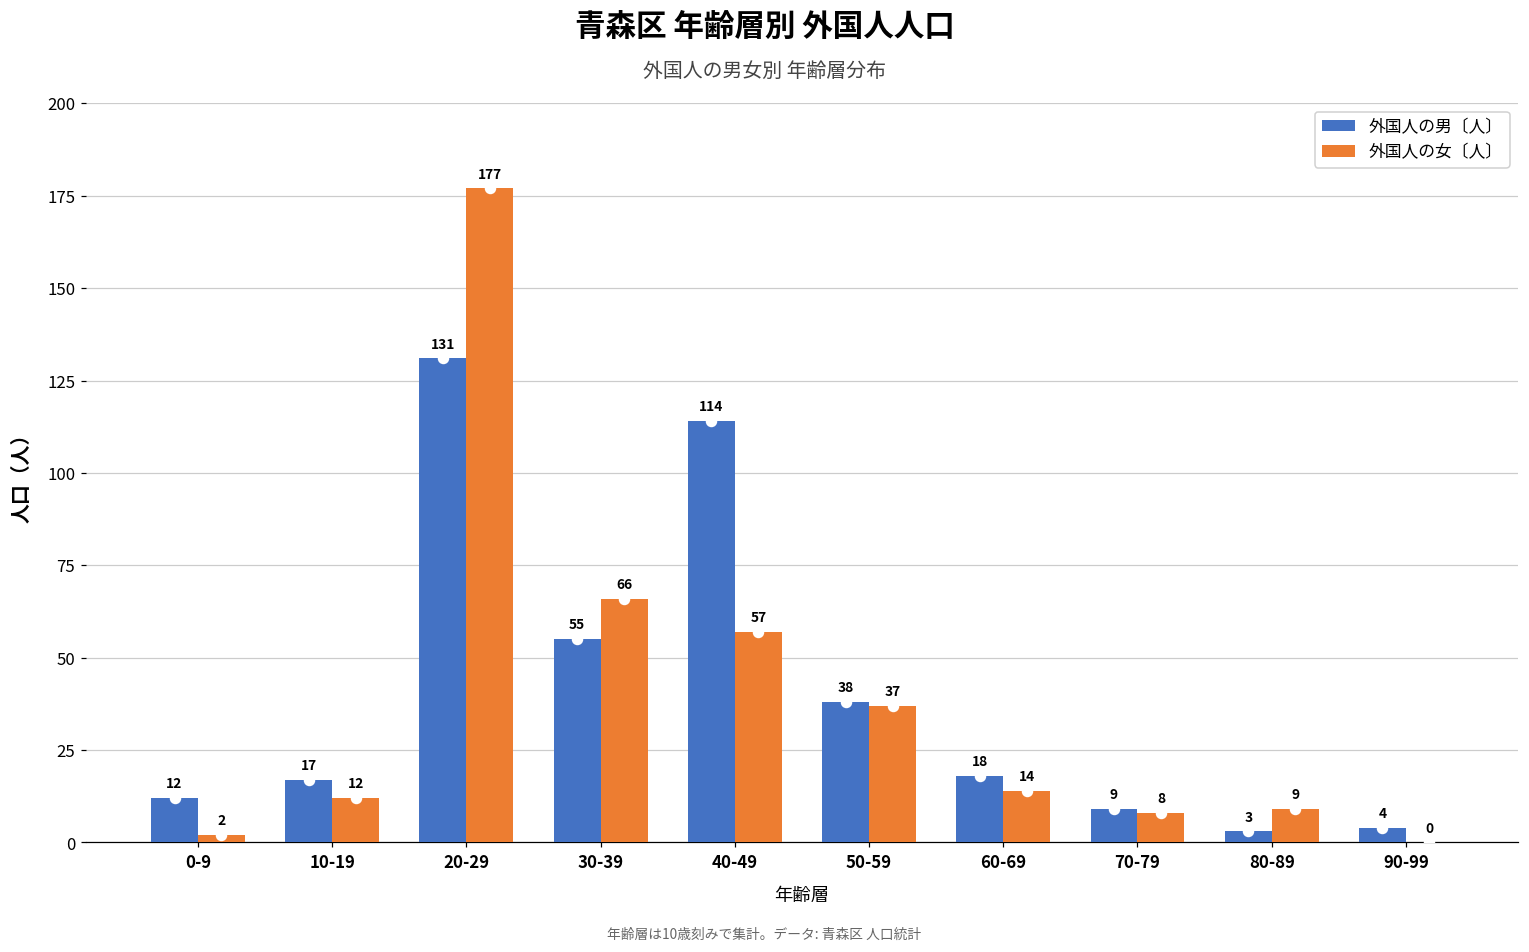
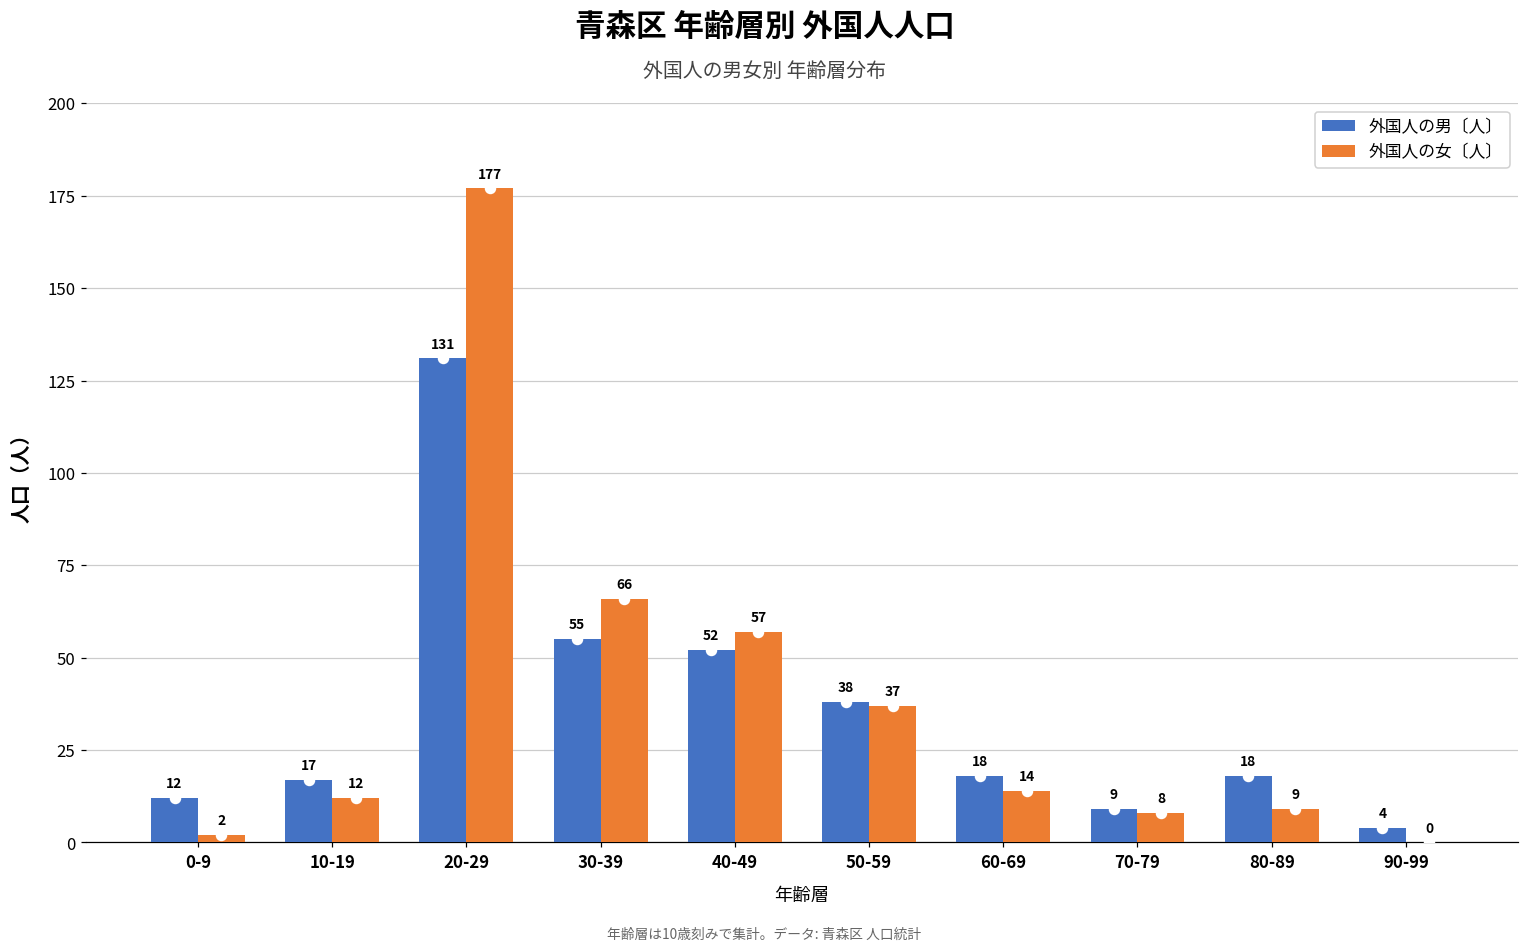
外国人の男〔人〕, 40-49: 114 -> 52
外国人の男〔人〕, 80-89: 3 -> 18
